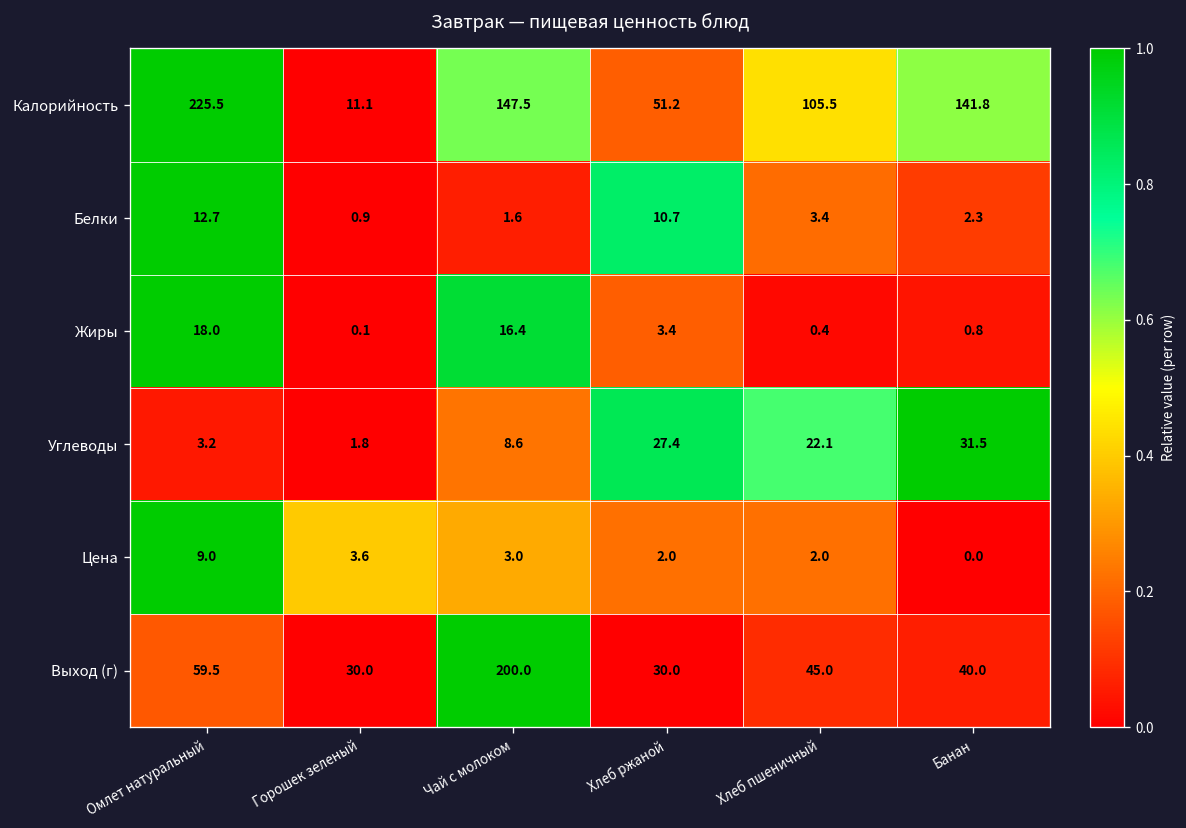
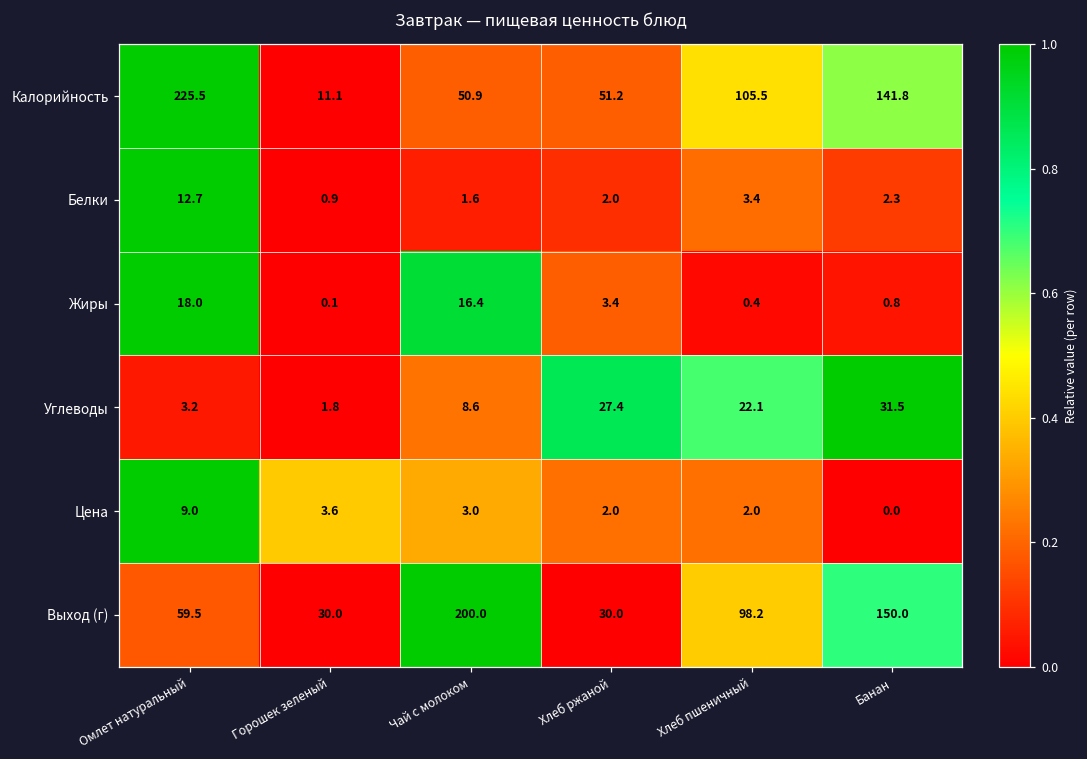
Калорийность, Чай с молоком: 147.5 -> 50.9
Белки, Хлеб ржаной: 10.7 -> 2.0
Выход (г), Хлеб пшеничный: 45.0 -> 98.2
Выход (г), Банан: 40.0 -> 150.0
